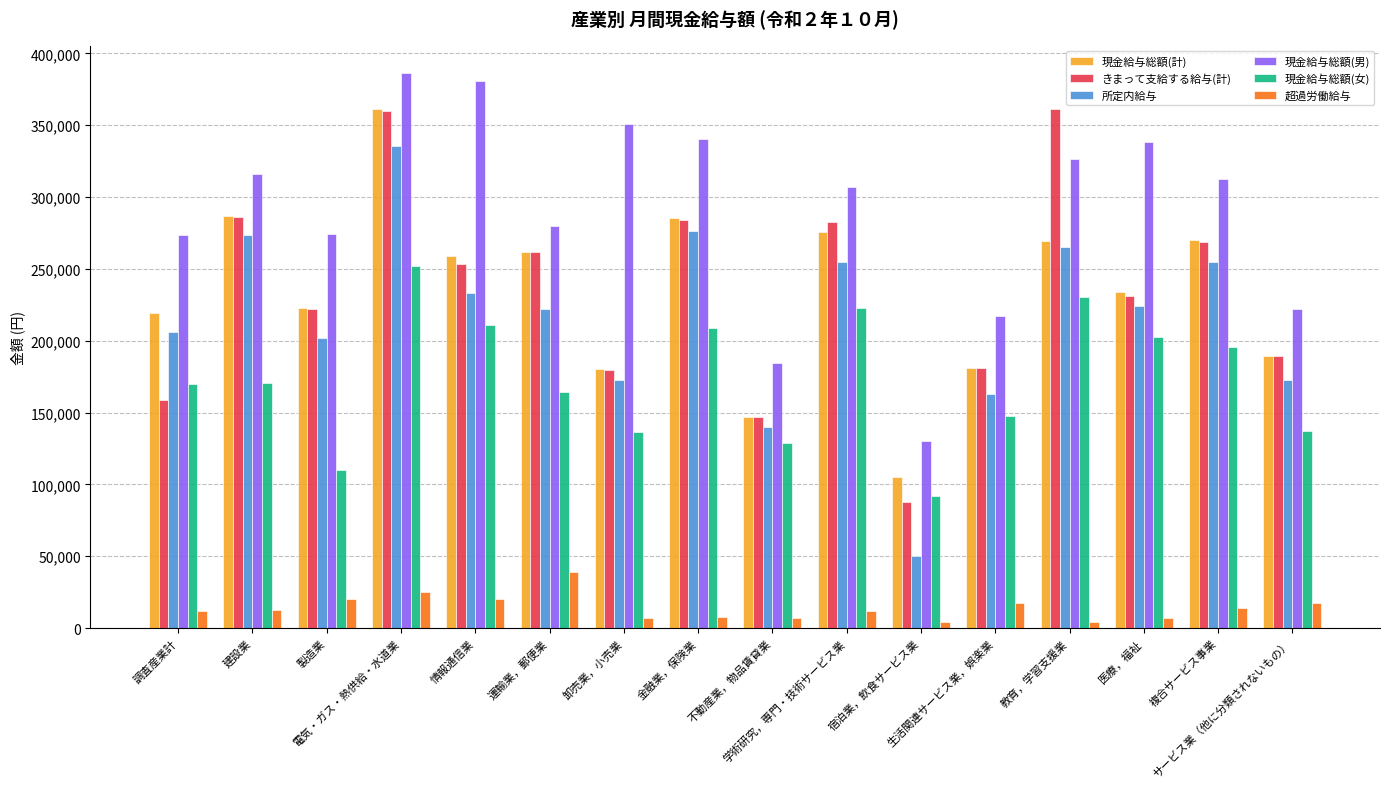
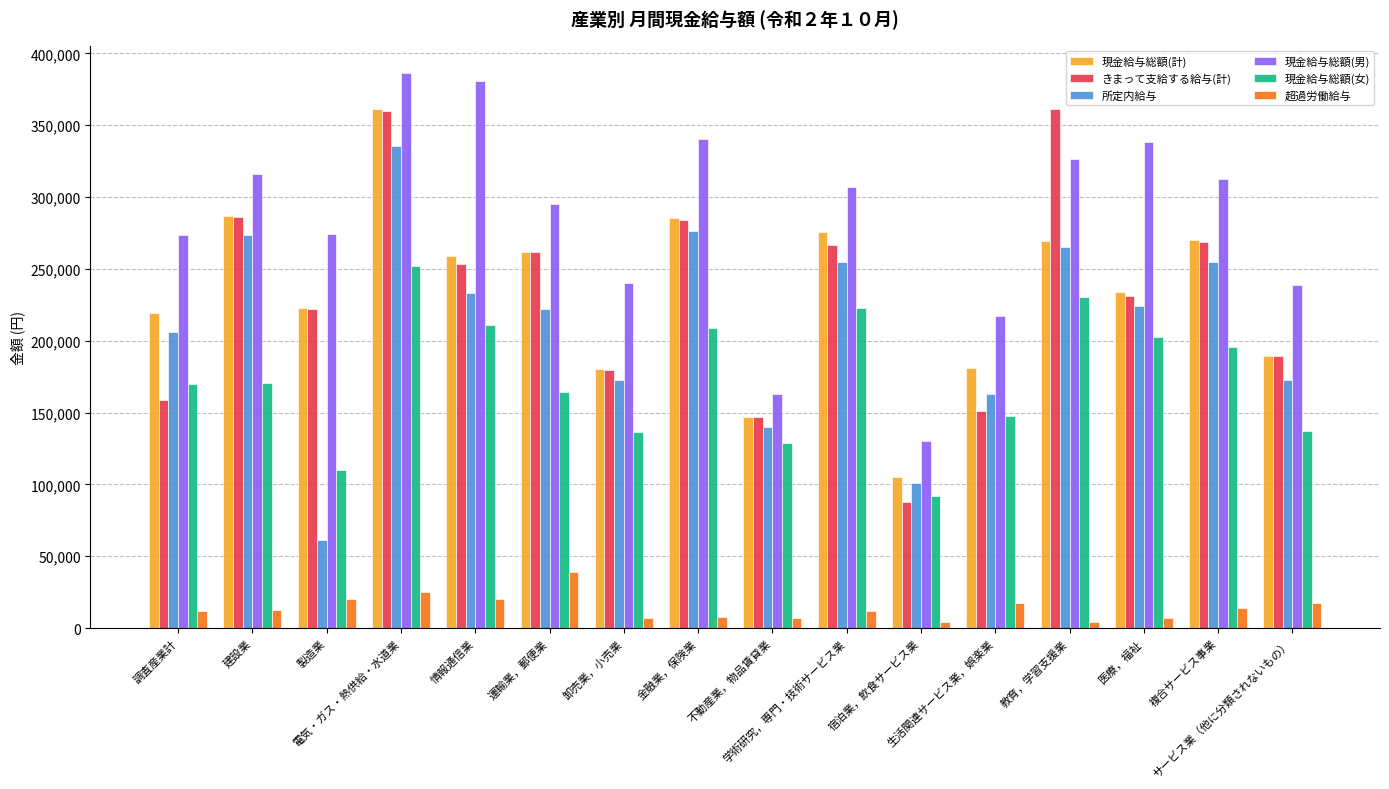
所定内給与, 製造業: 202,000 -> 61,000
現金給与総額(男), 運輸業，郵便業: 280,000 -> 295,000
現金給与総額(男), 卸売業，小売業: 351,000 -> 240,000
現金給与総額(男), 不動産業，物品賃貸業: 185,000 -> 163,000
きまって支給する給与(計), 学術研究，専門・技術サービス業: 282,000 -> 267,000
所定内給与, 宿泊業，飲食サービス業: 50,000 -> 101,000
きまって支給する給与(計), 生活関連サービス業，娯楽業: 181,000 -> 151,000
現金給与総額(男), サービス業（他に分類されないもの）: 222,000 -> 239,000
